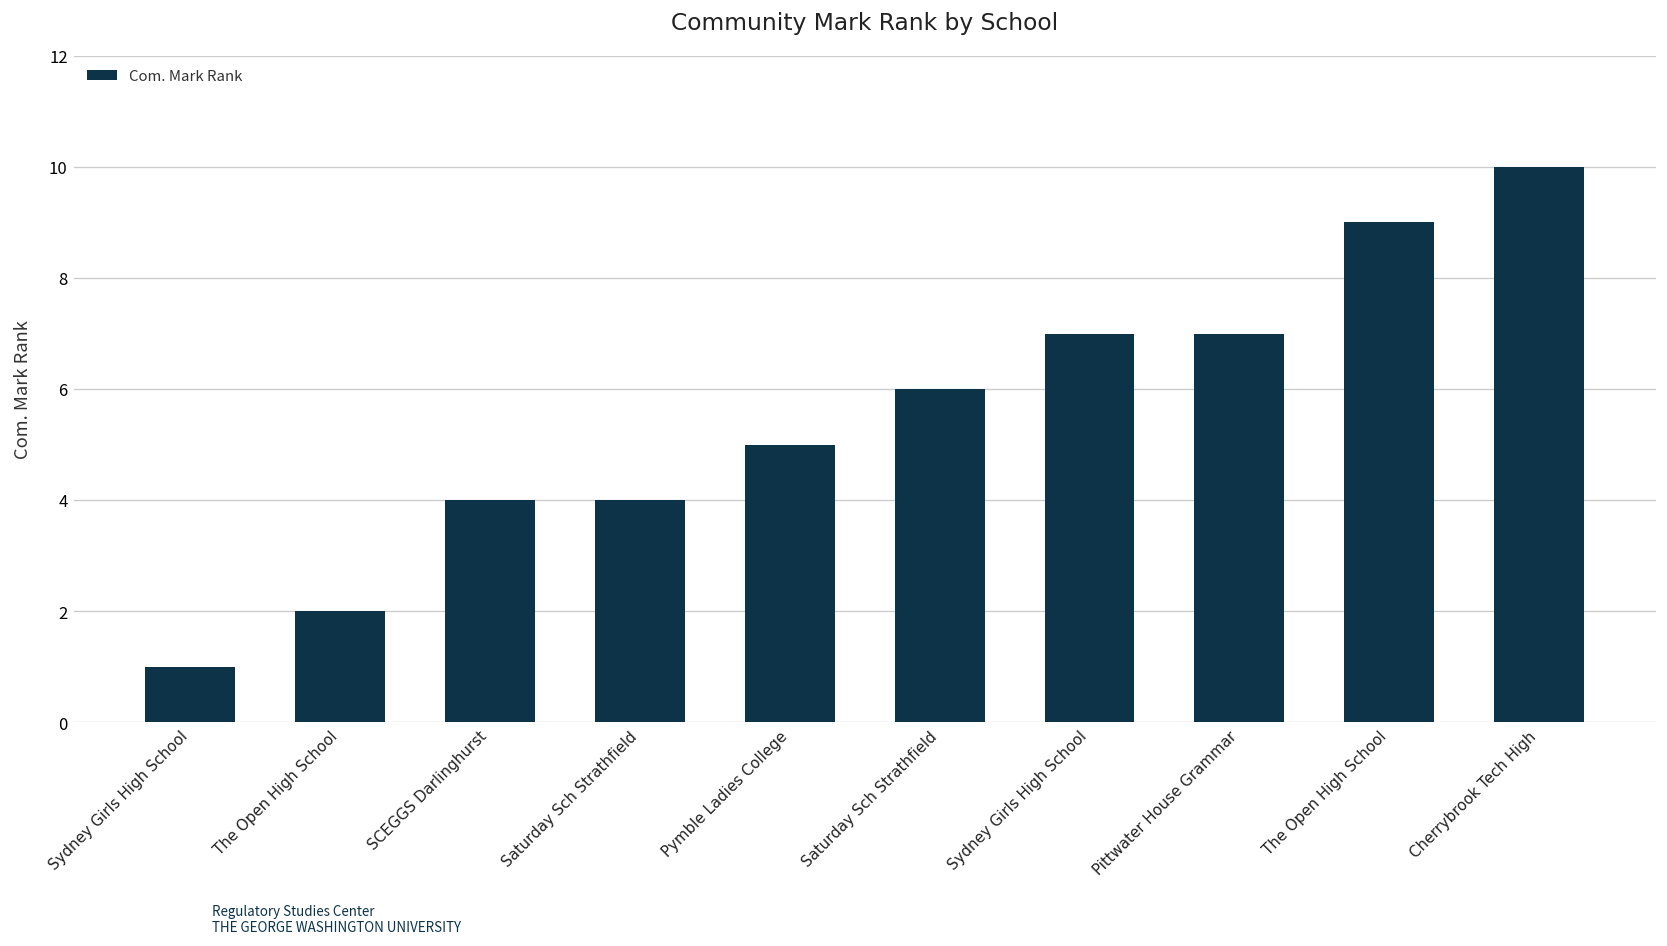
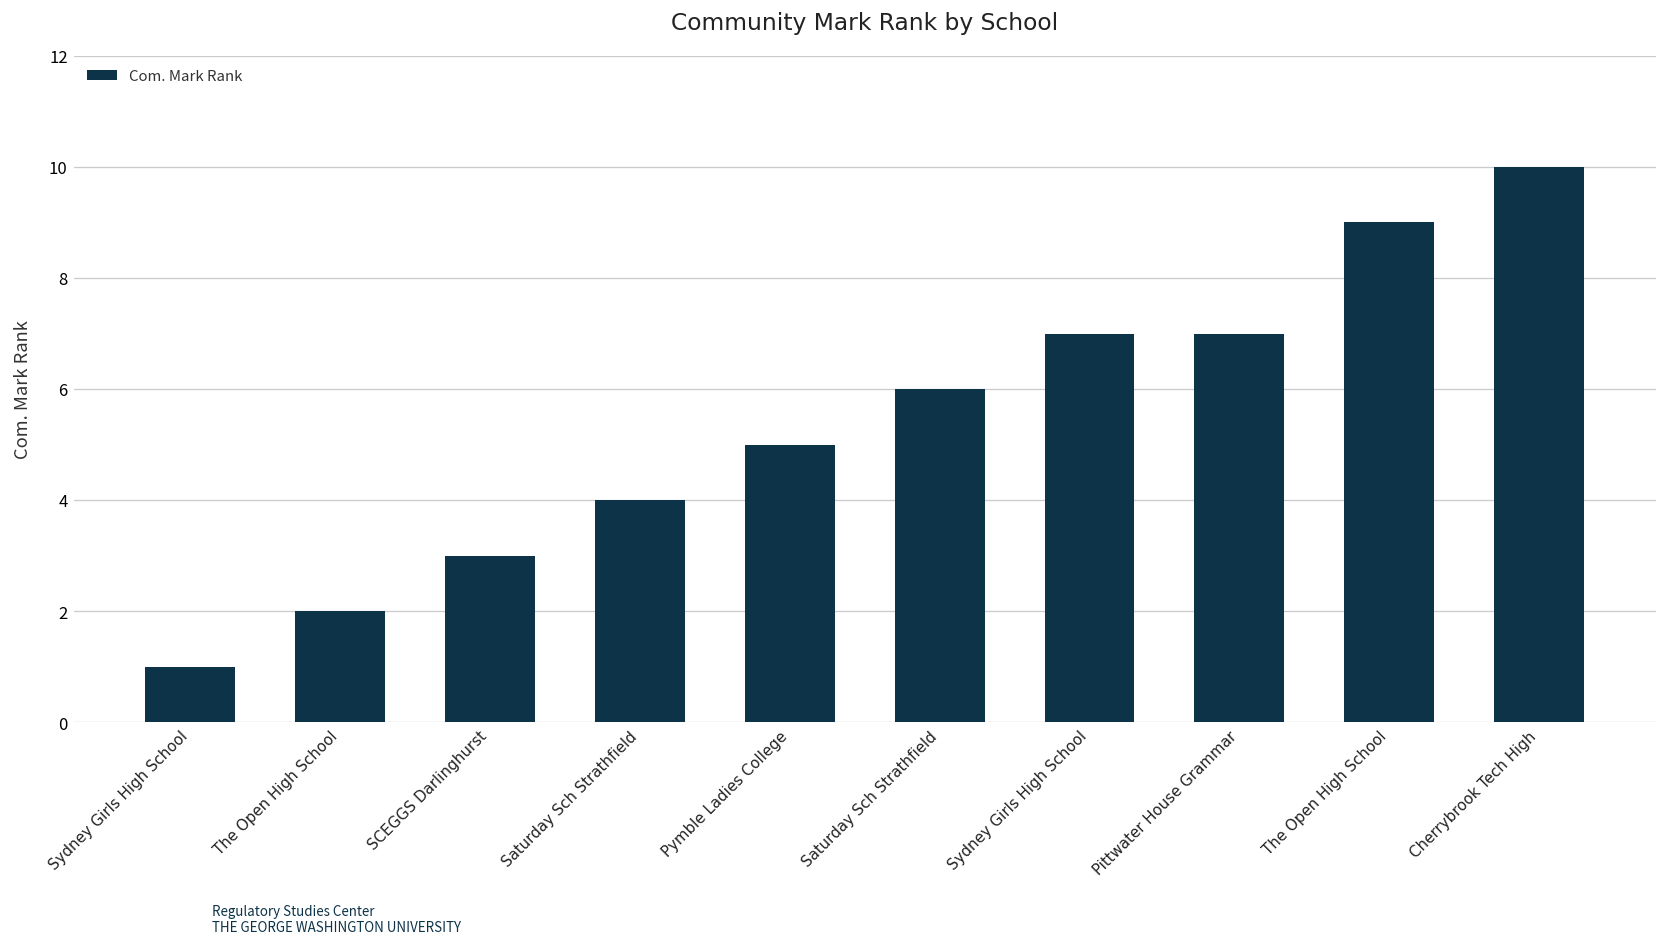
SCEGGS Darlinghurst: 4 -> 3
